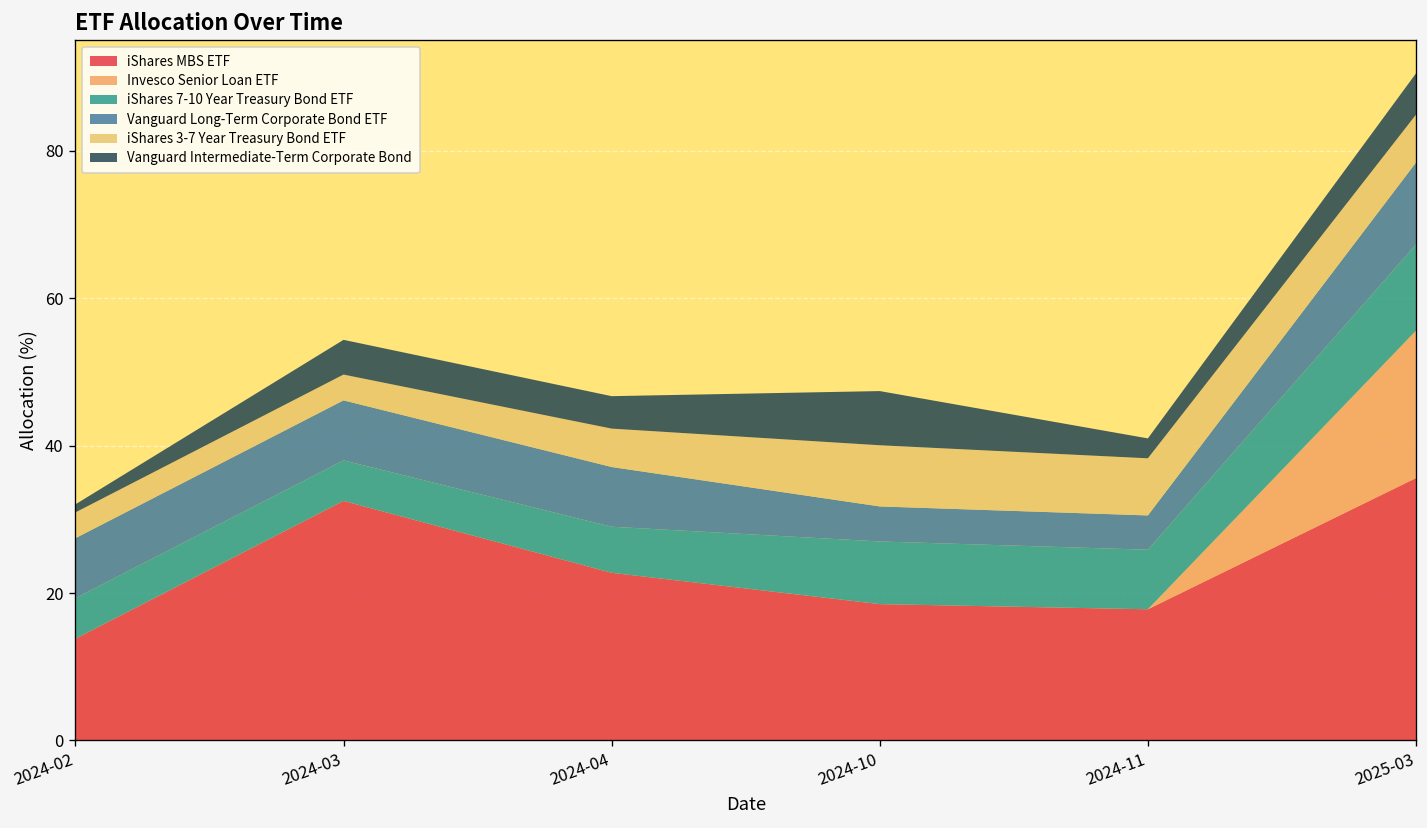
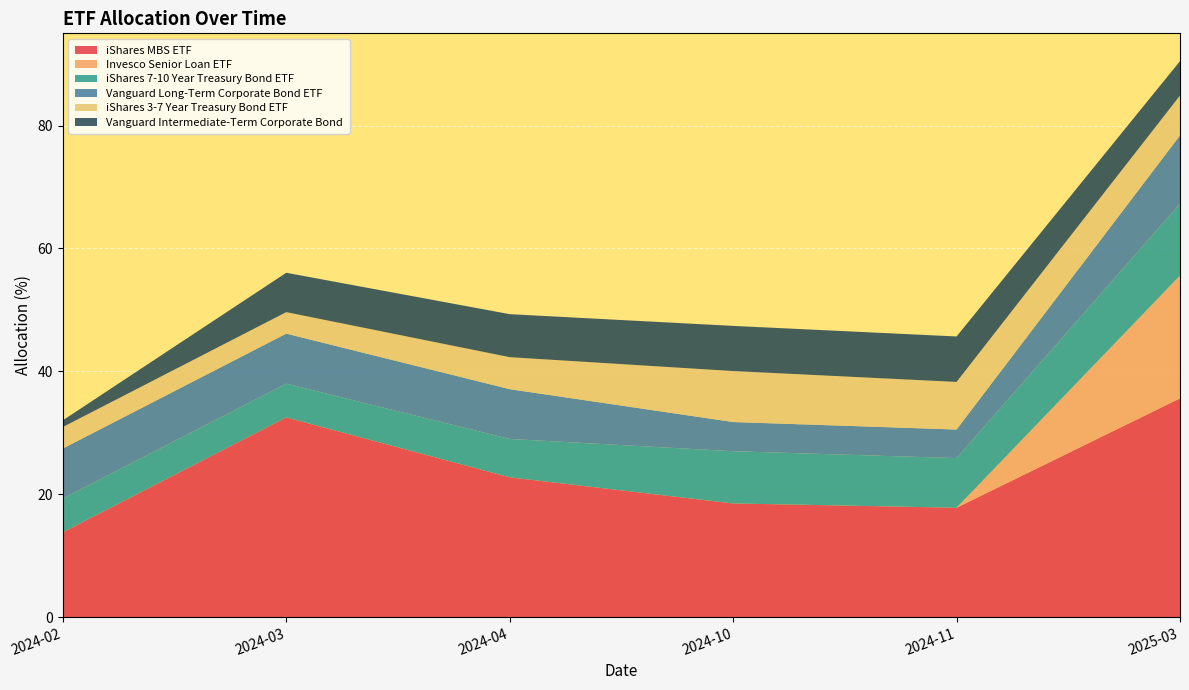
Vanguard Intermediate-Term Corporate Bond, 2024-03: 5 -> 6
Vanguard Intermediate-Term Corporate Bond, 2024-04: 4 -> 7
Vanguard Intermediate-Term Corporate Bond, 2024-11: 3 -> 7
